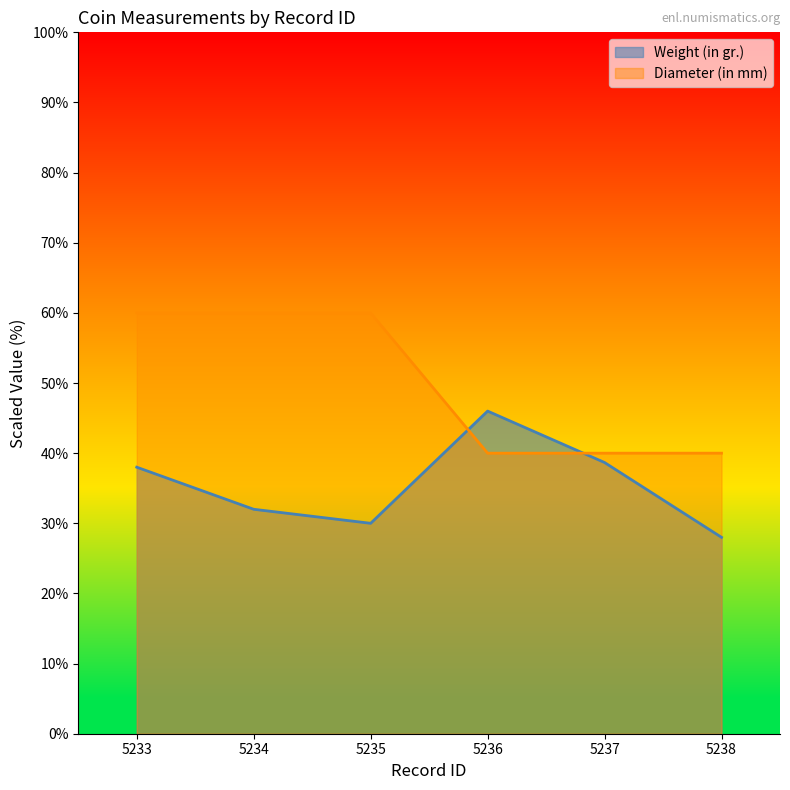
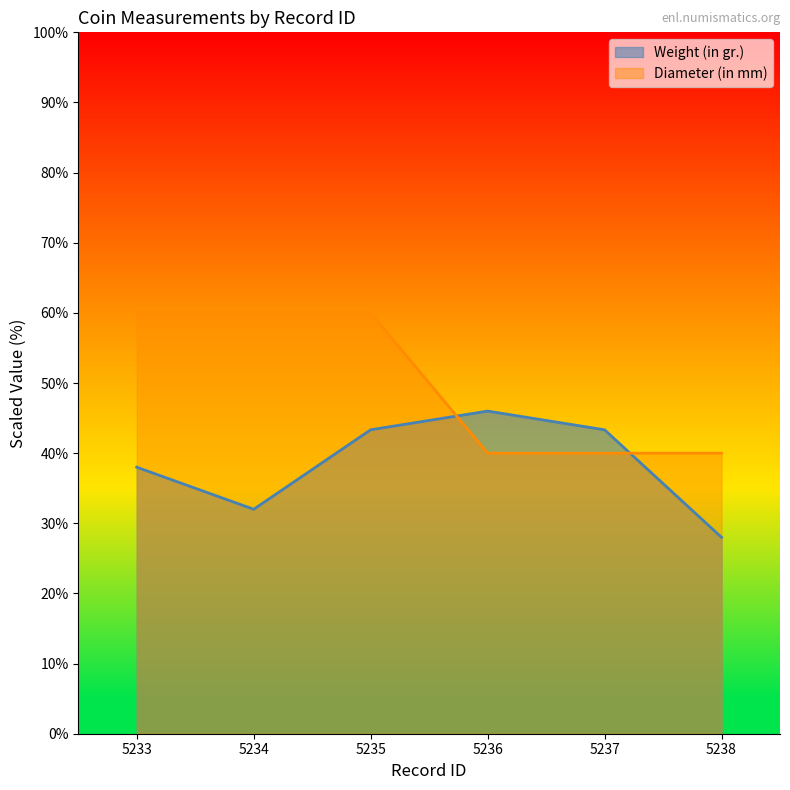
Weight (in gr.), 5235: 30% -> 43%
Weight (in gr.), 5237: 39% -> 43%
